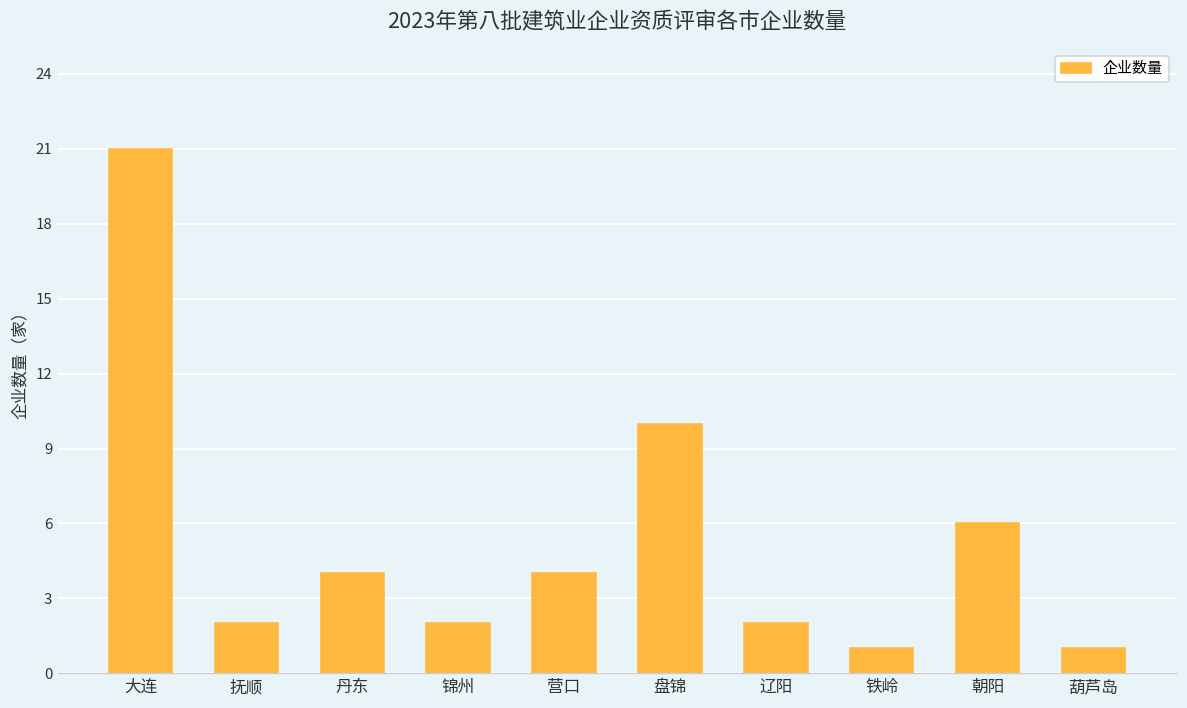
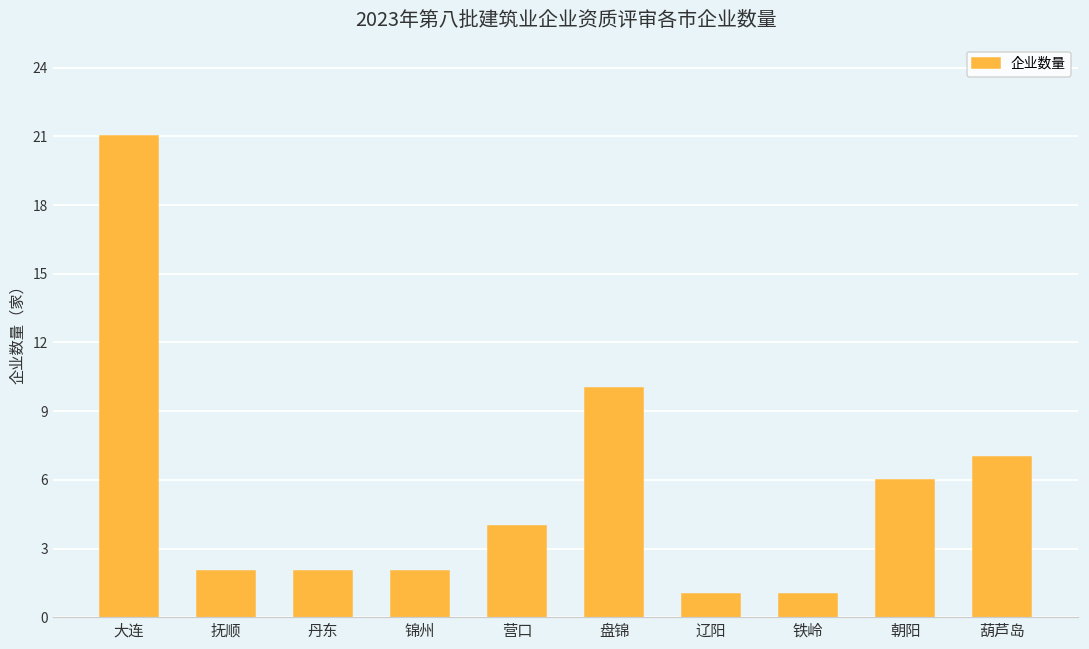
丹东: 4 -> 2
辽阳: 2 -> 1
葫芦岛: 1 -> 7
